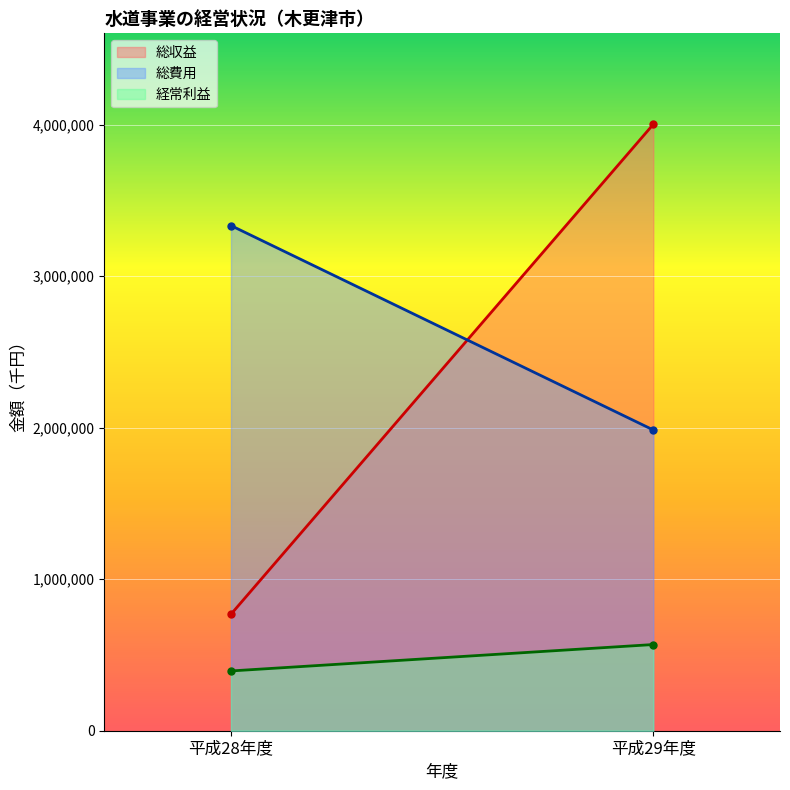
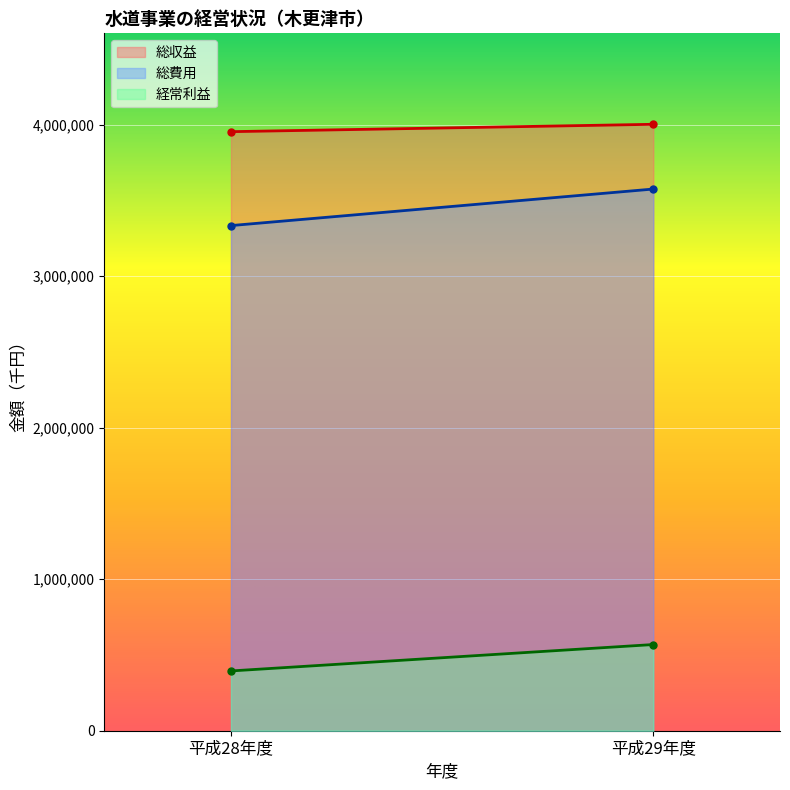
総収益, 平成28年度: 770,000 -> 3,950,000
総費用, 平成29年度: 1,990,000 -> 3,580,000
